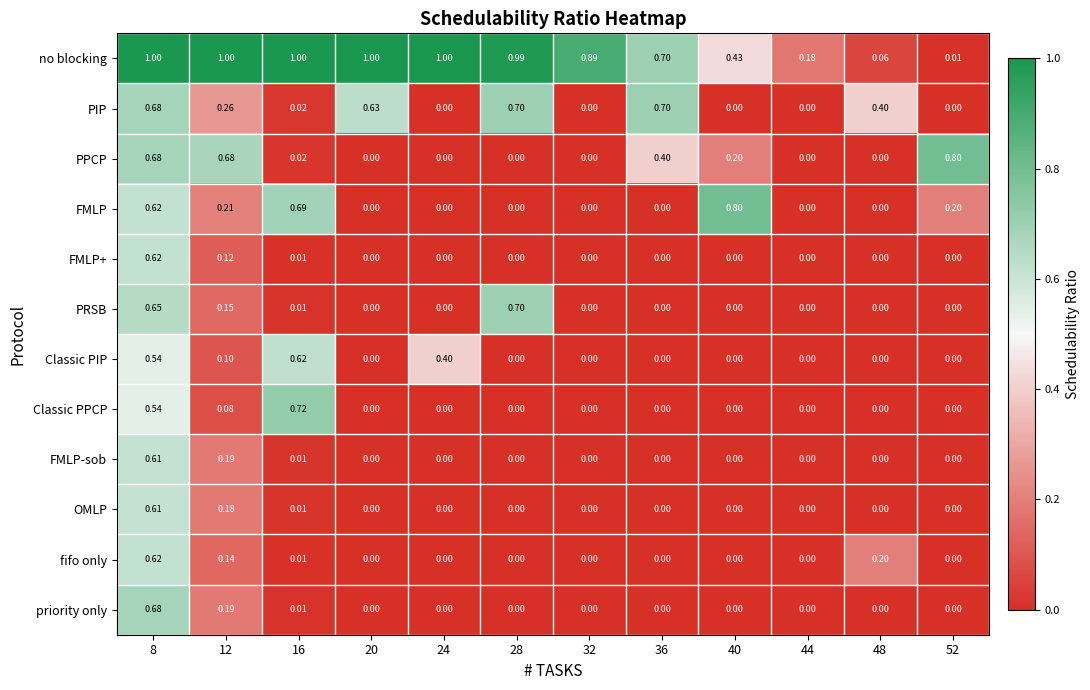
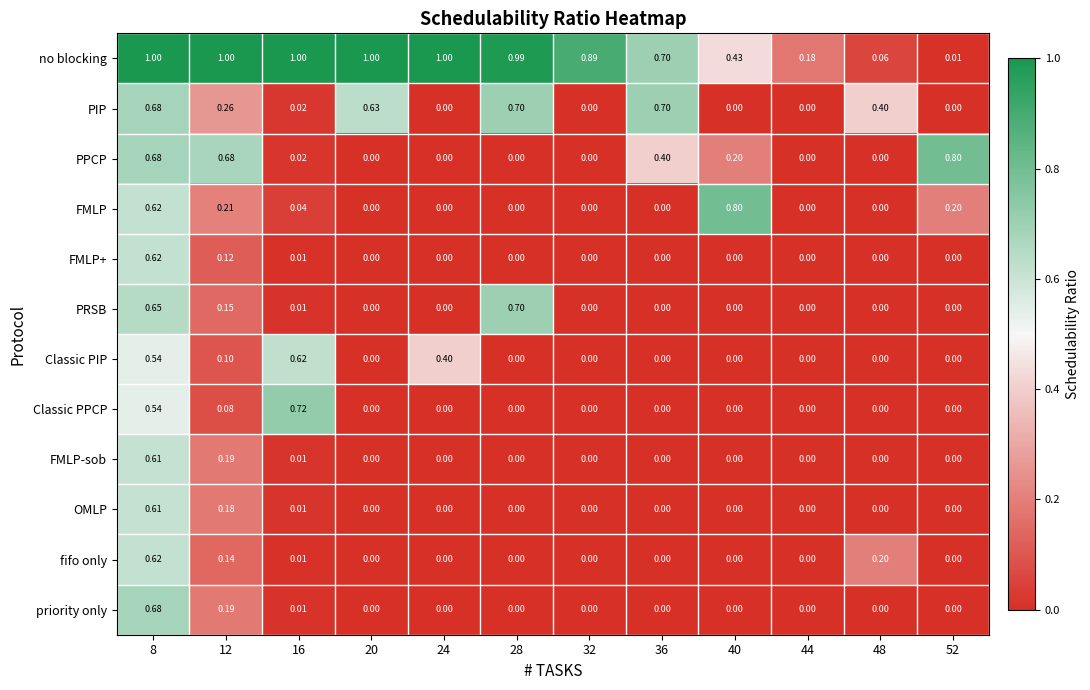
FMLP, 16: 0.69 -> 0.04
